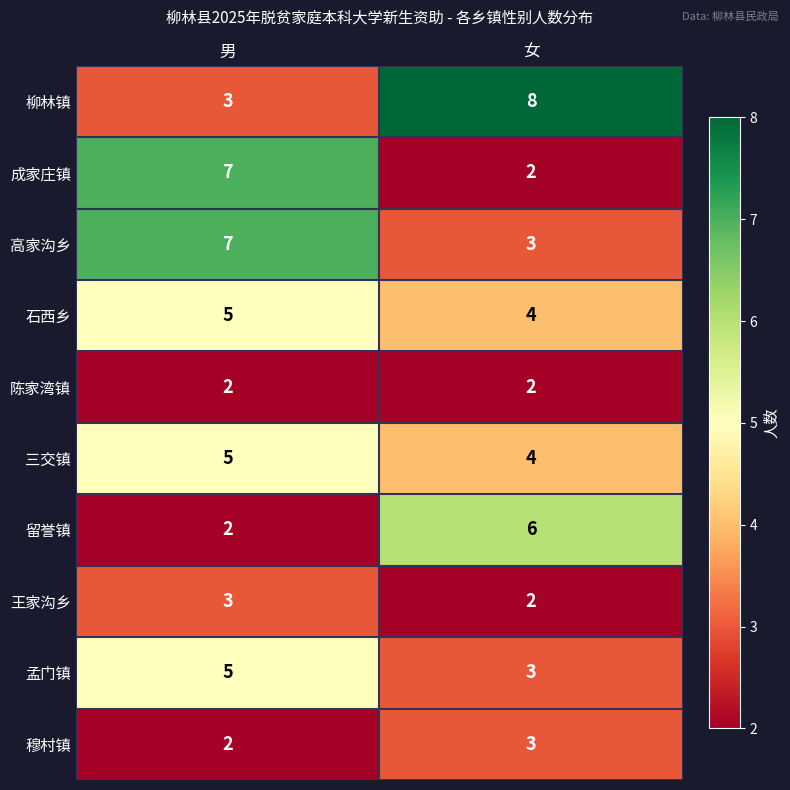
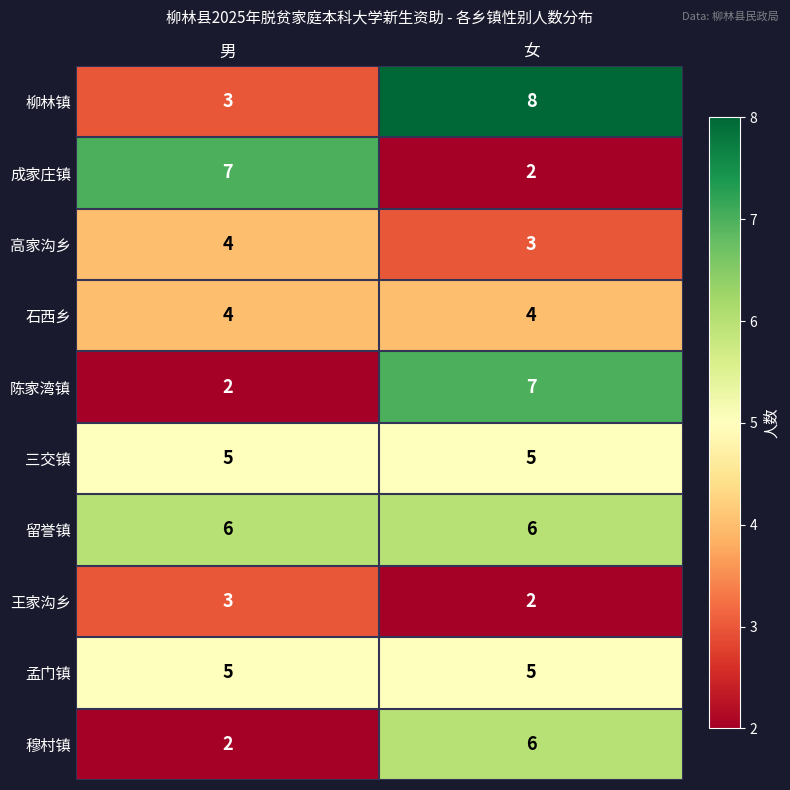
高家沟乡, 男: 7 -> 4
石西乡, 男: 5 -> 4
陈家湾镇, 女: 2 -> 7
三交镇, 女: 4 -> 5
留誉镇, 男: 2 -> 6
孟门镇, 女: 3 -> 5
穆村镇, 女: 3 -> 6
